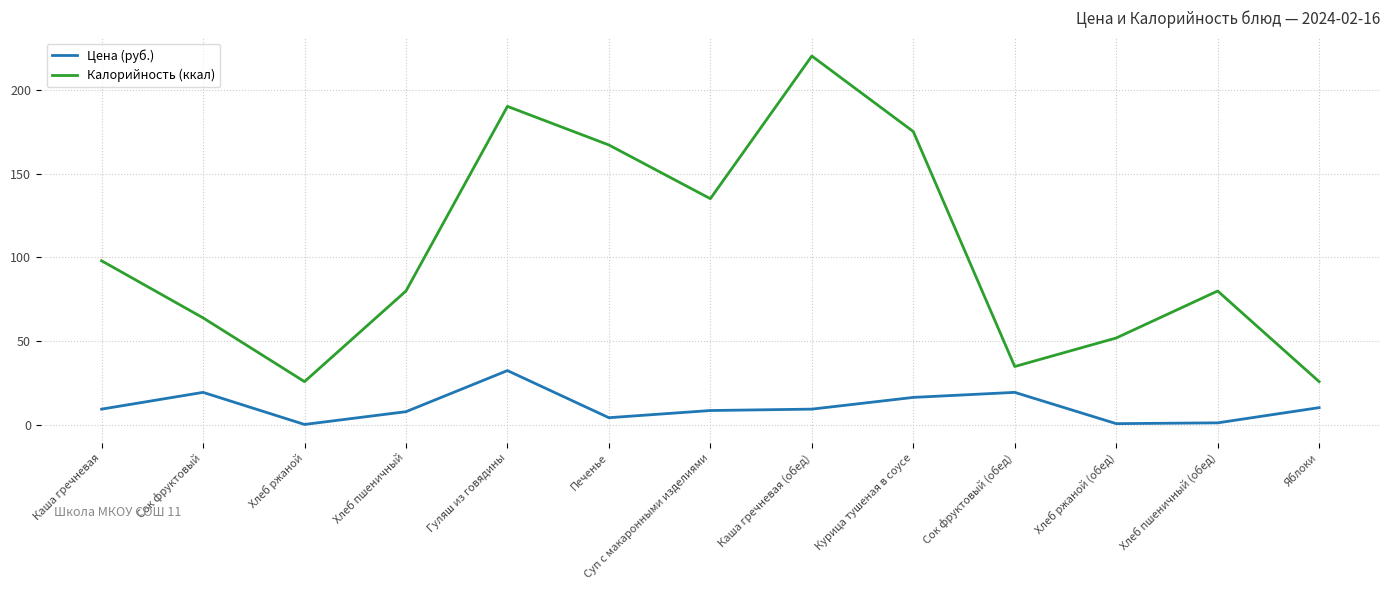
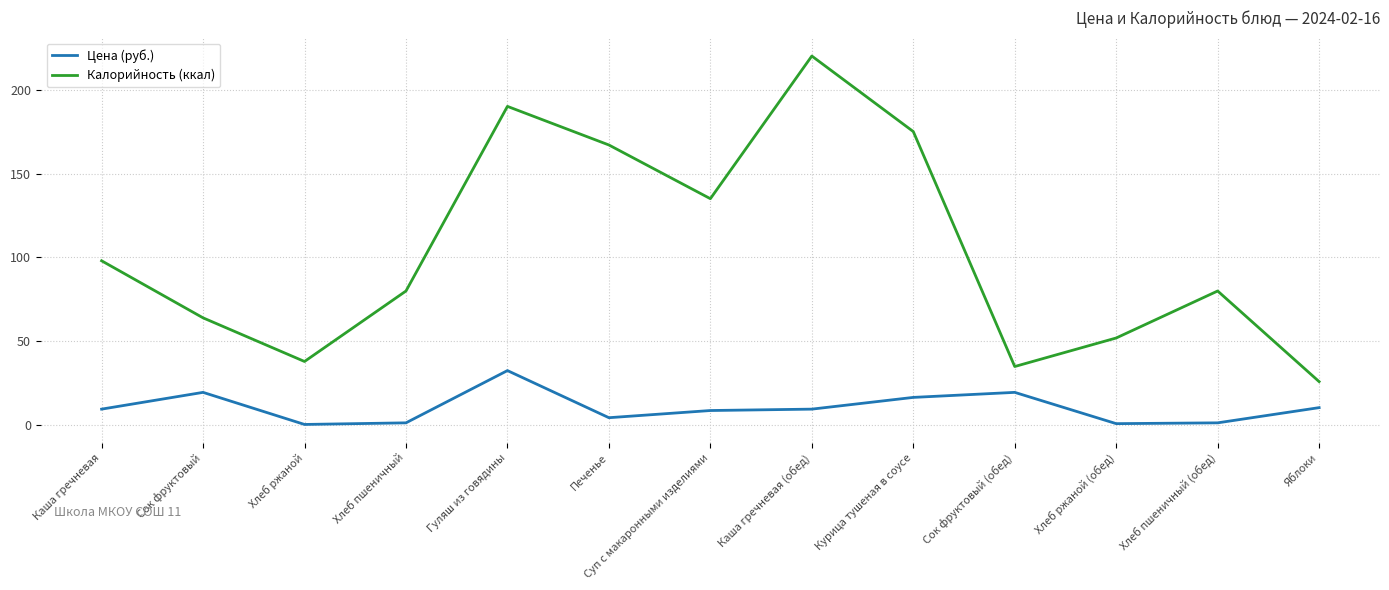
Калорийность (ккал), Хлеб ржаной: 26 -> 38
Цена (руб.), Хлеб пшеничный: 8 -> 1
